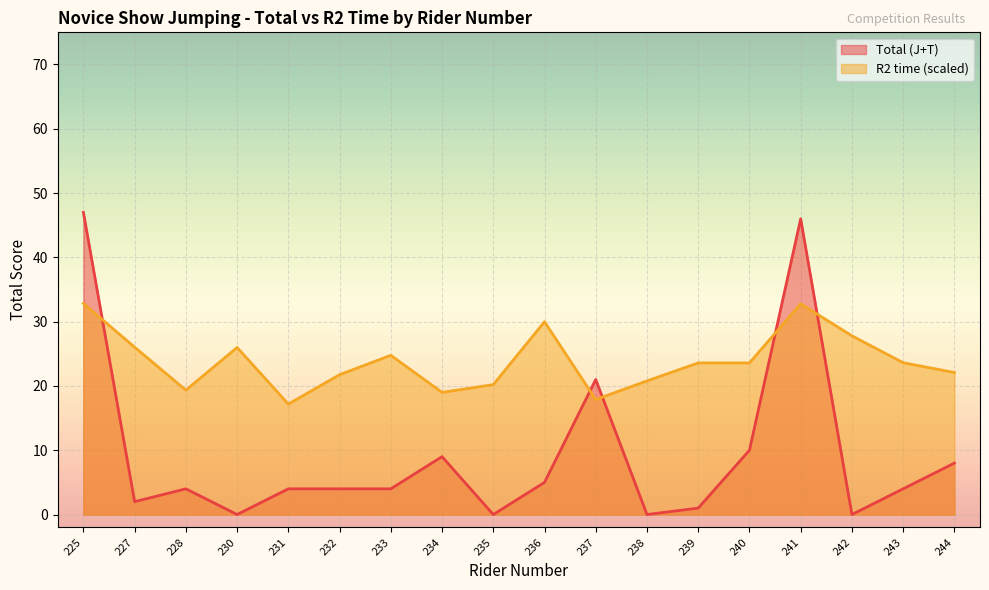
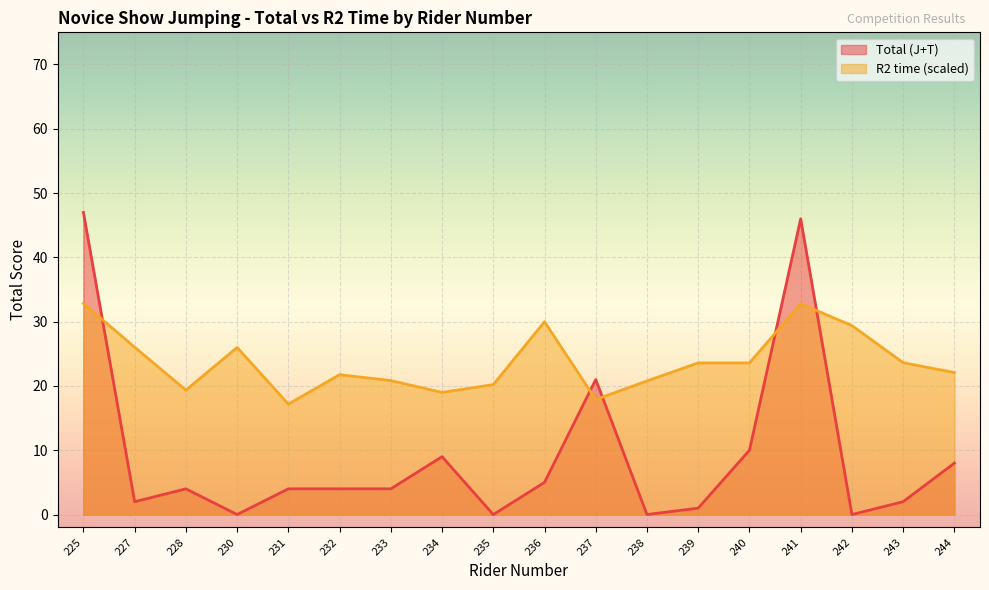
R2 time (scaled), 233: 25 -> 21
R2 time (scaled), 242: 28 -> 29
Total (J+T), 243: 4 -> 2
